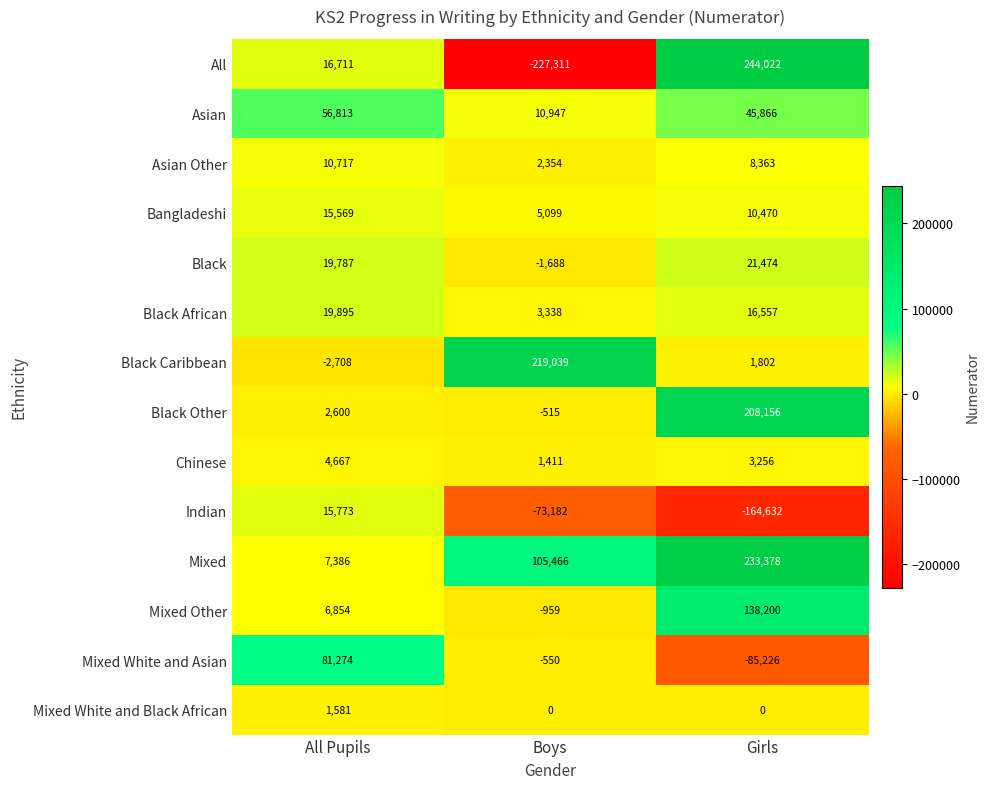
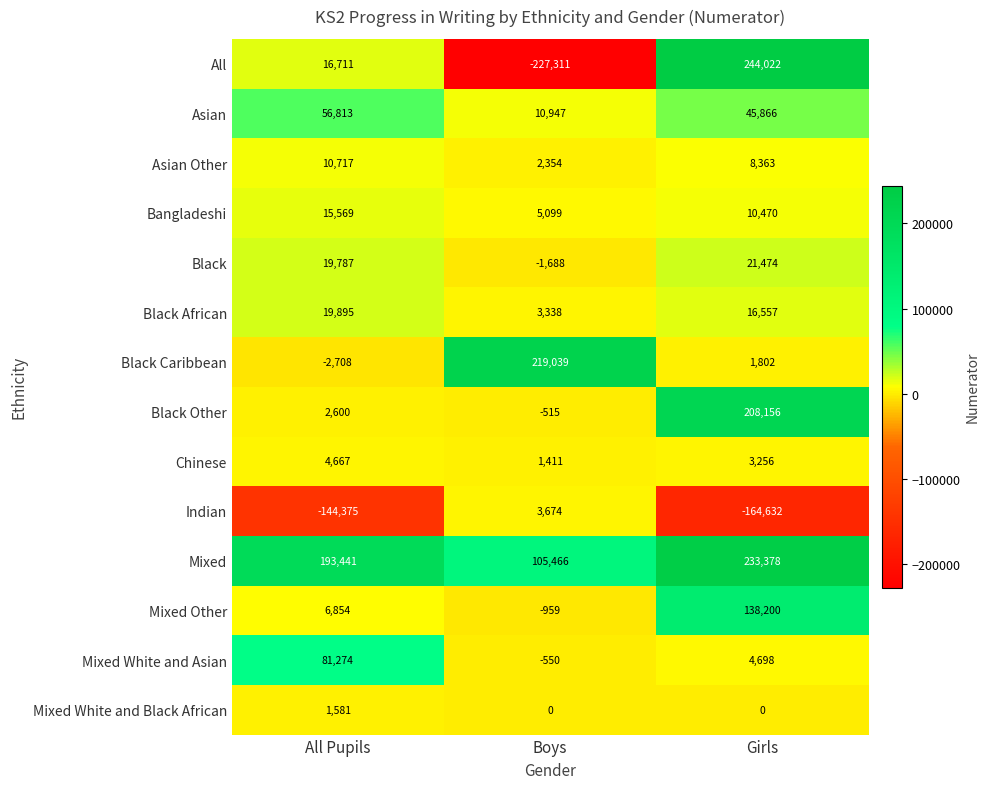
Indian, All Pupils: 15,773 -> -144,375
Indian, Boys: -73,182 -> 3,674
Mixed, All Pupils: 7,386 -> 193,441
Mixed White and Asian, Girls: -85,226 -> 4,698
